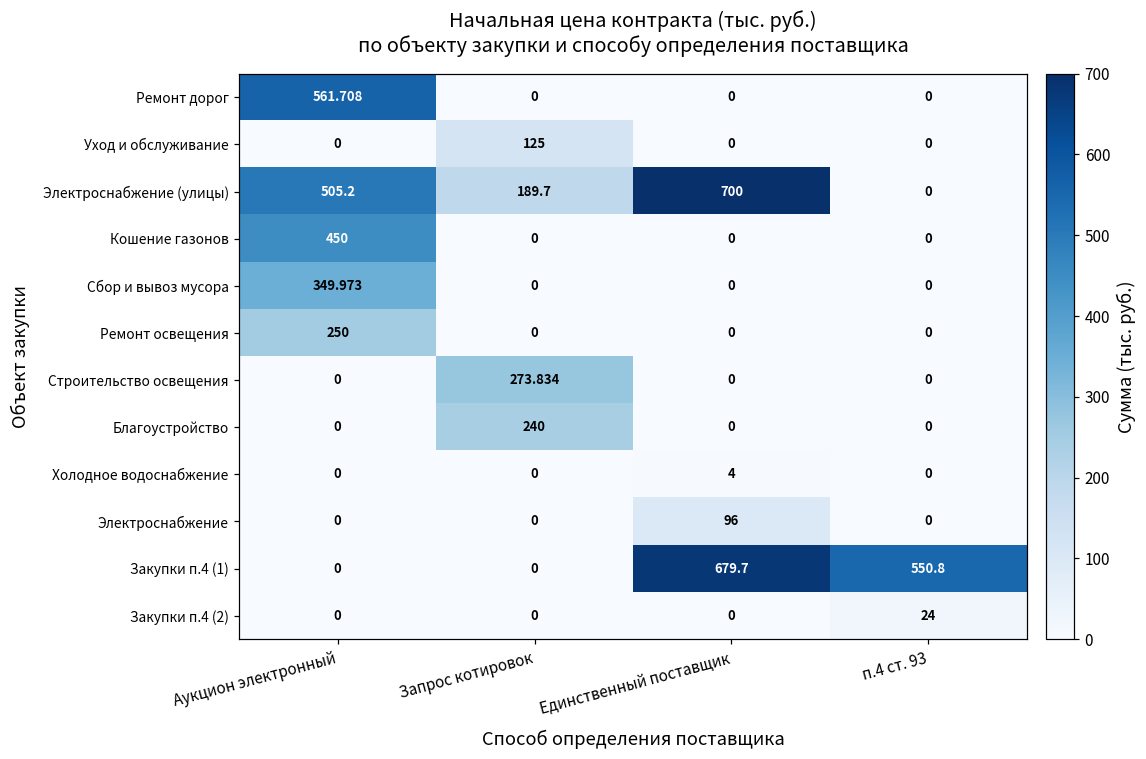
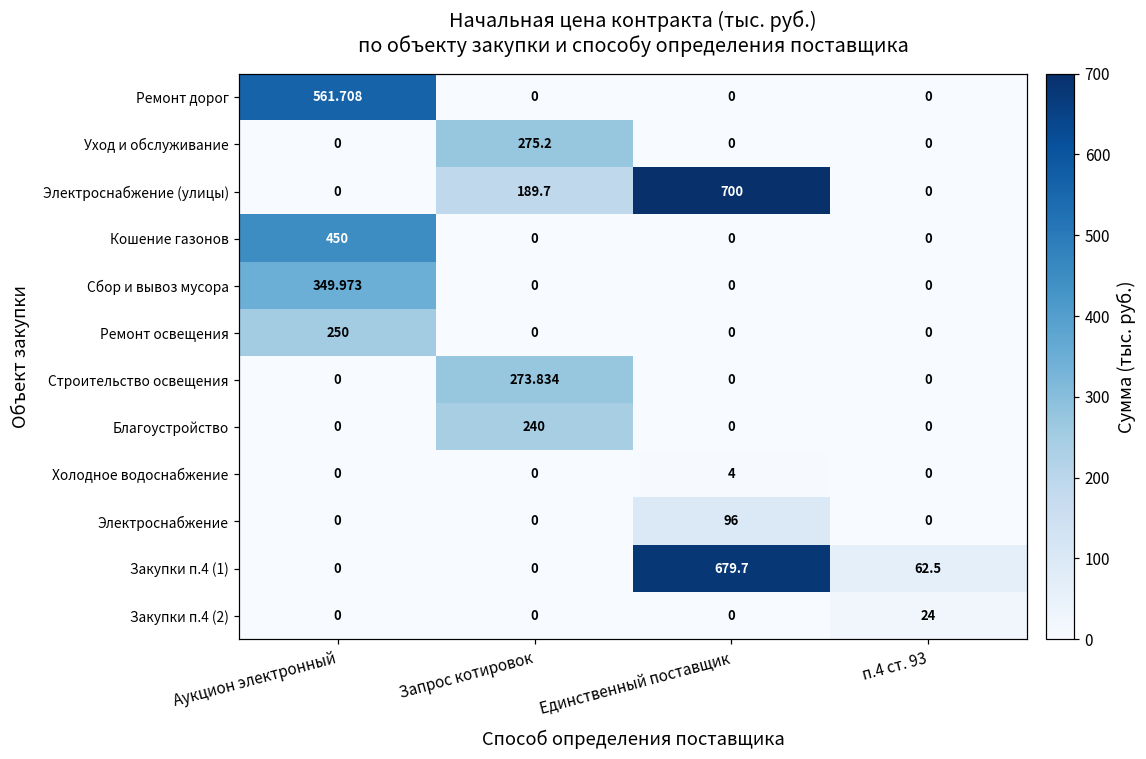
Уход и обслуживание, Запрос котировок: 125 -> 275.2
Электроснабжение (улицы), Аукцион электронный: 505.2 -> 0
Закупки п.4 (1), п.4 ст. 93: 550.8 -> 62.5
